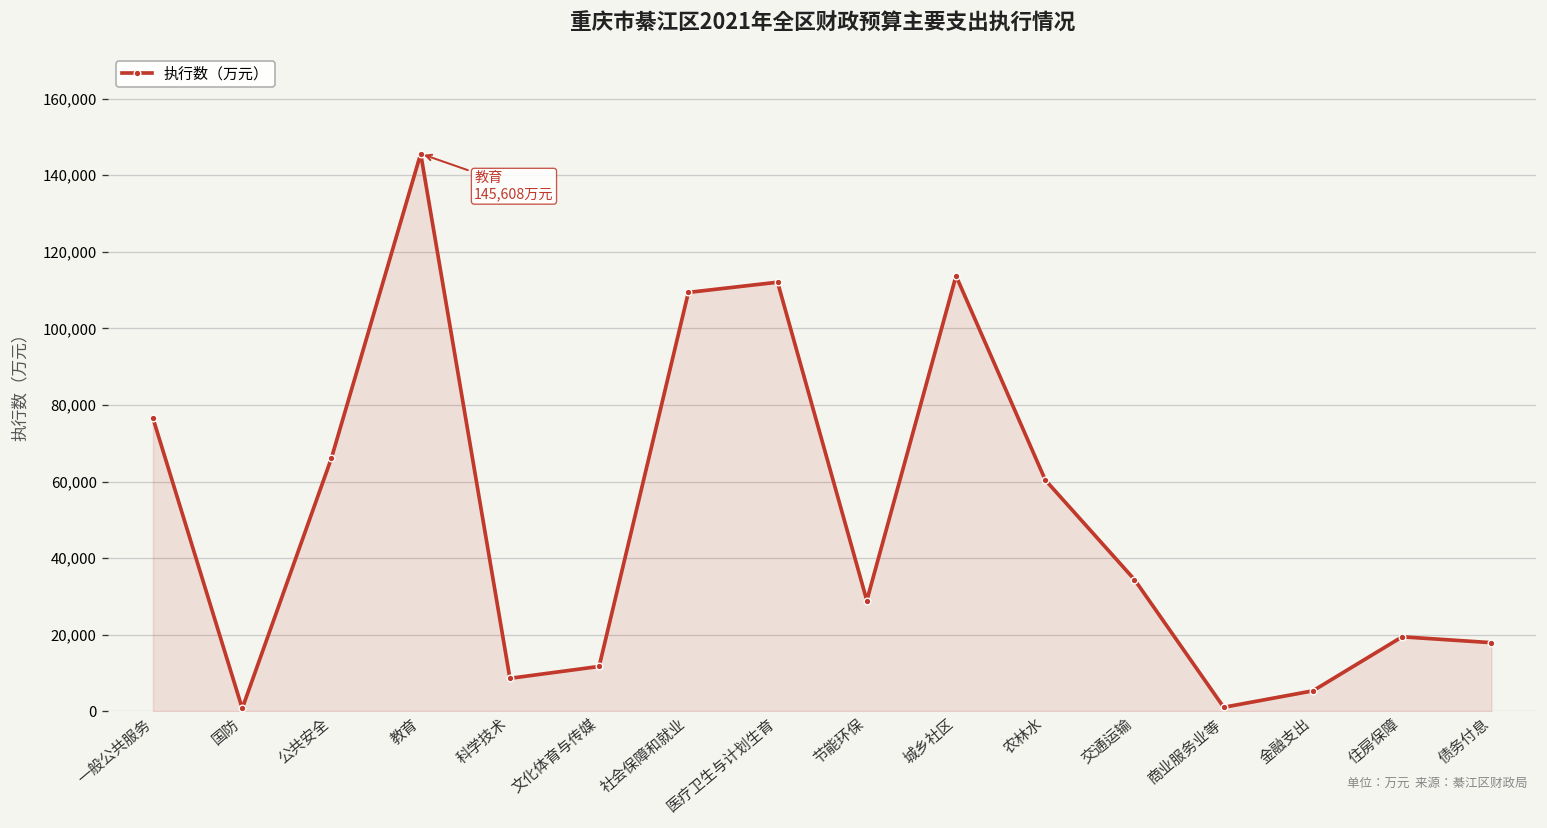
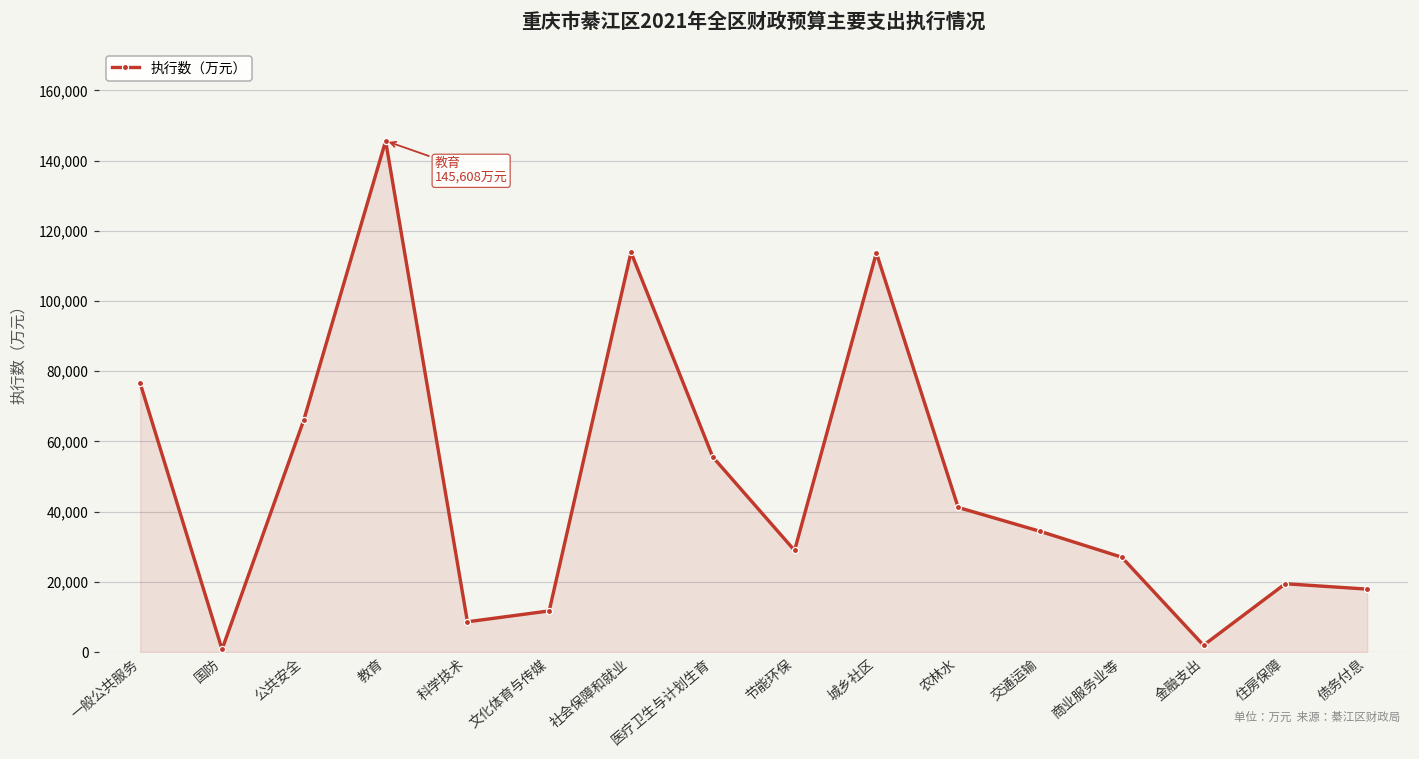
社会保障和就业: 109,000 -> 114,000
医疗卫生与计划生育: 112,000 -> 56,000
农林水: 60,000 -> 41,000
商业服务业等: 1,000 -> 27,000
金融支出: 5,000 -> 2,000
